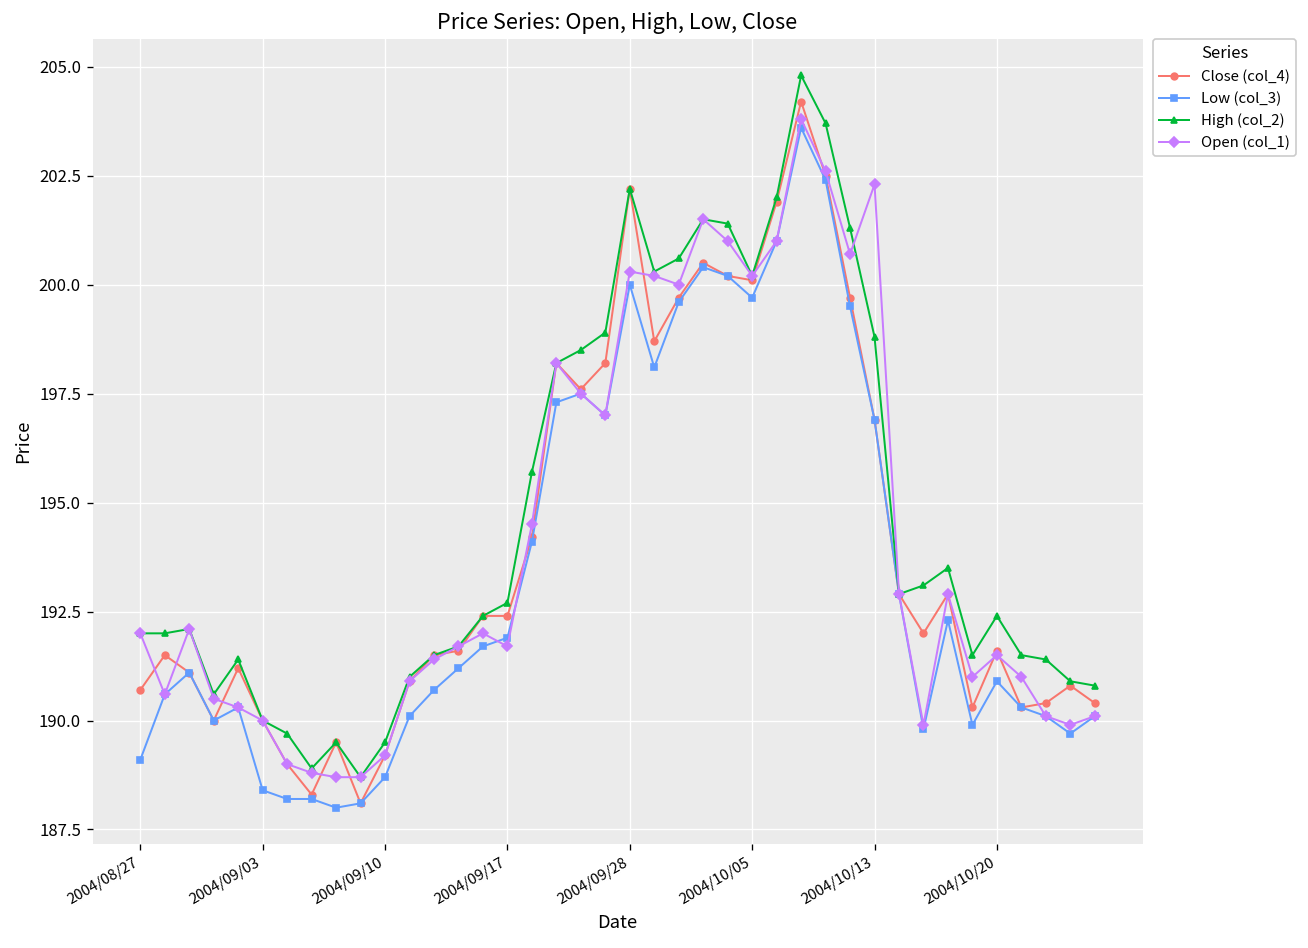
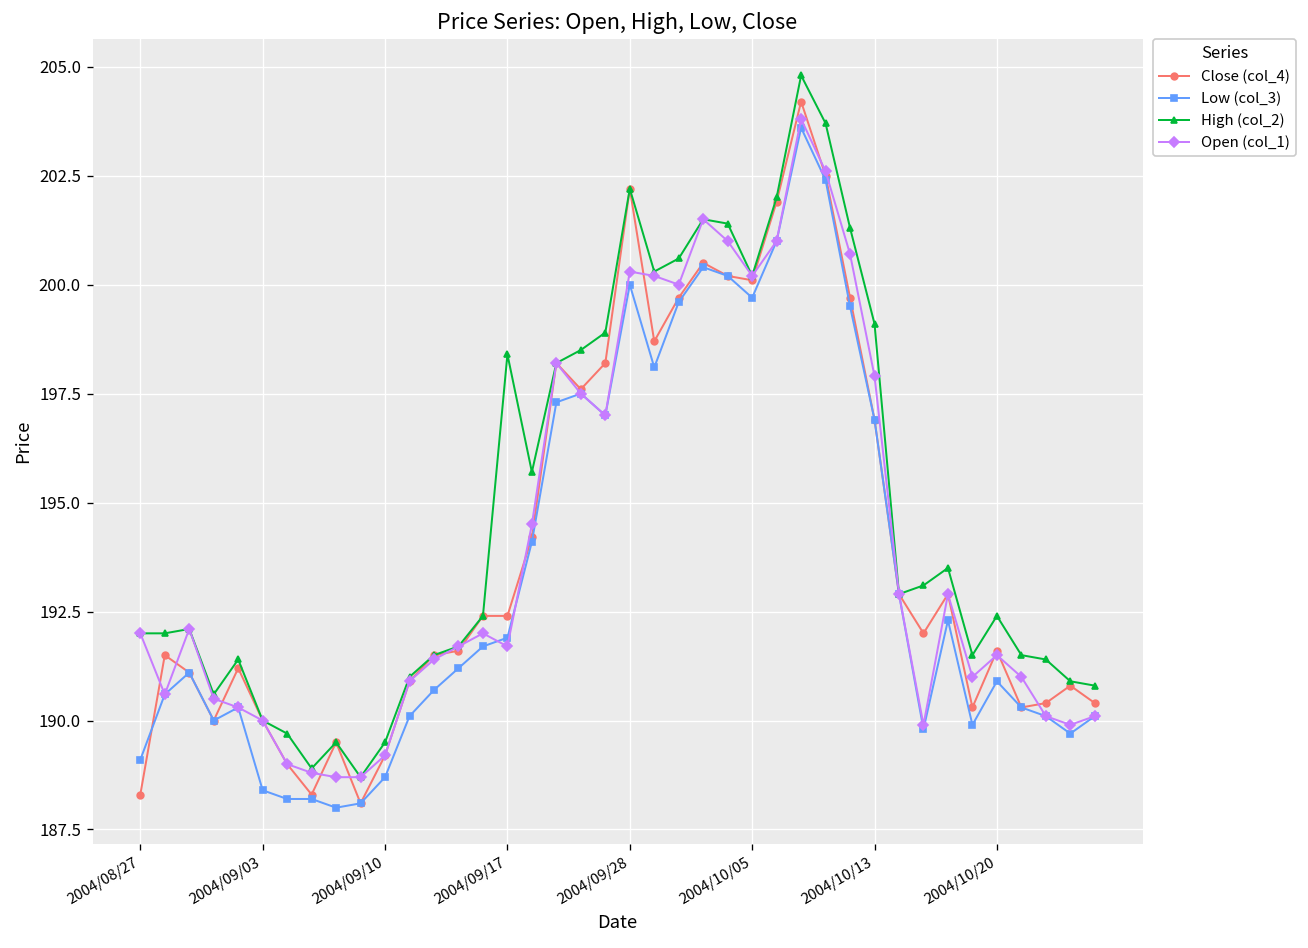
Close (col_4), 2004/08/27: 190.7 -> 188.3
High (col_2), 2004/09/17: 192.7 -> 198.4
High (col_2), 2004/10/13: 198.8 -> 199.1
Open (col_1), 2004/10/13: 202.3 -> 197.9
